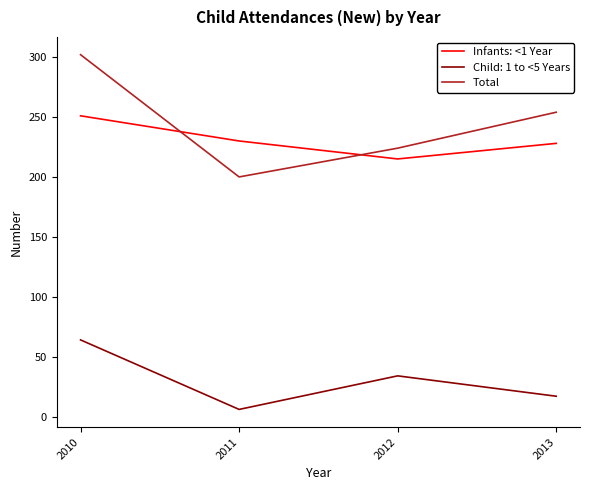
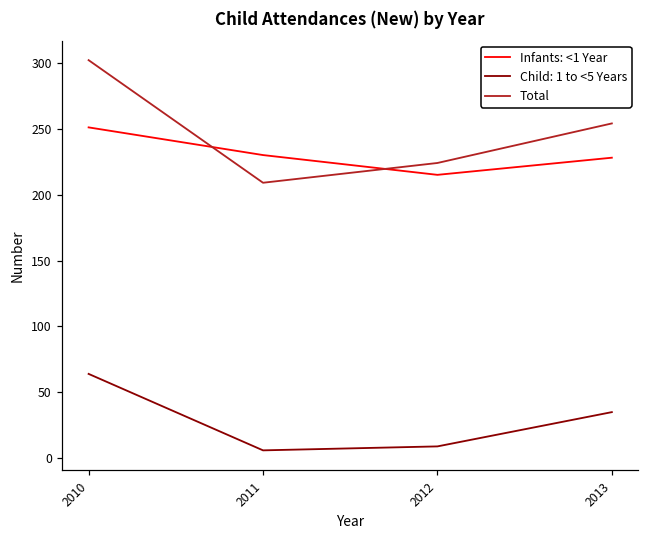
Total, 2011: 200 -> 209
Child: 1 to <5 Years, 2012: 34 -> 9
Child: 1 to <5 Years, 2013: 17 -> 35
